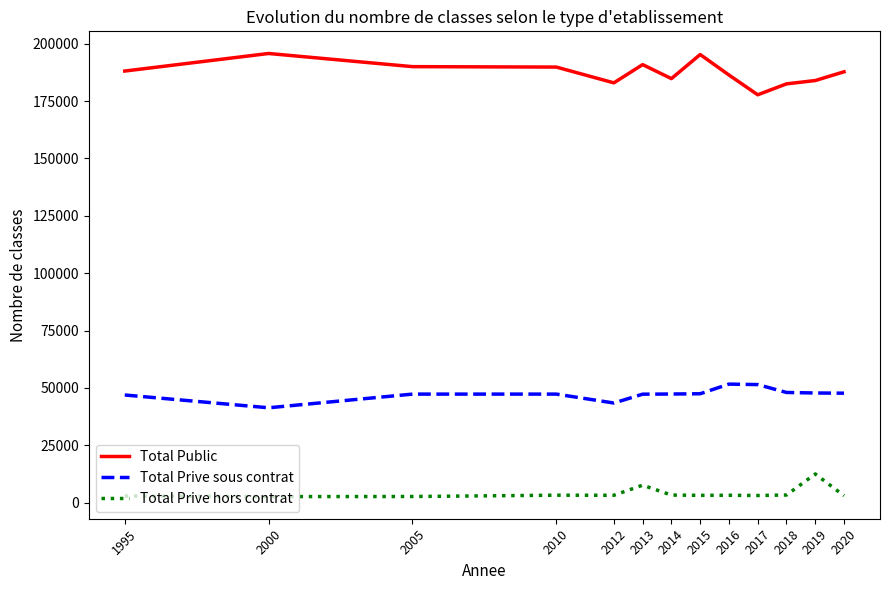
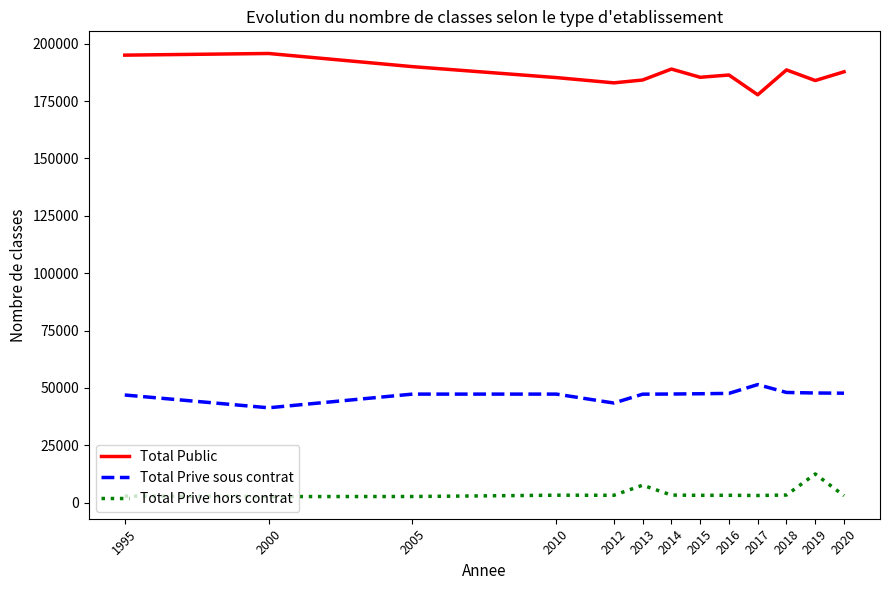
Total Public, 1995: 188000 -> 195000
Total Public, 2010: 190000 -> 185000
Total Public, 2013: 191000 -> 184000
Total Public, 2014: 185000 -> 189000
Total Public, 2015: 195000 -> 185000
Total Prive sous contrat, 2016: 52000 -> 48000
Total Public, 2018: 183000 -> 189000
